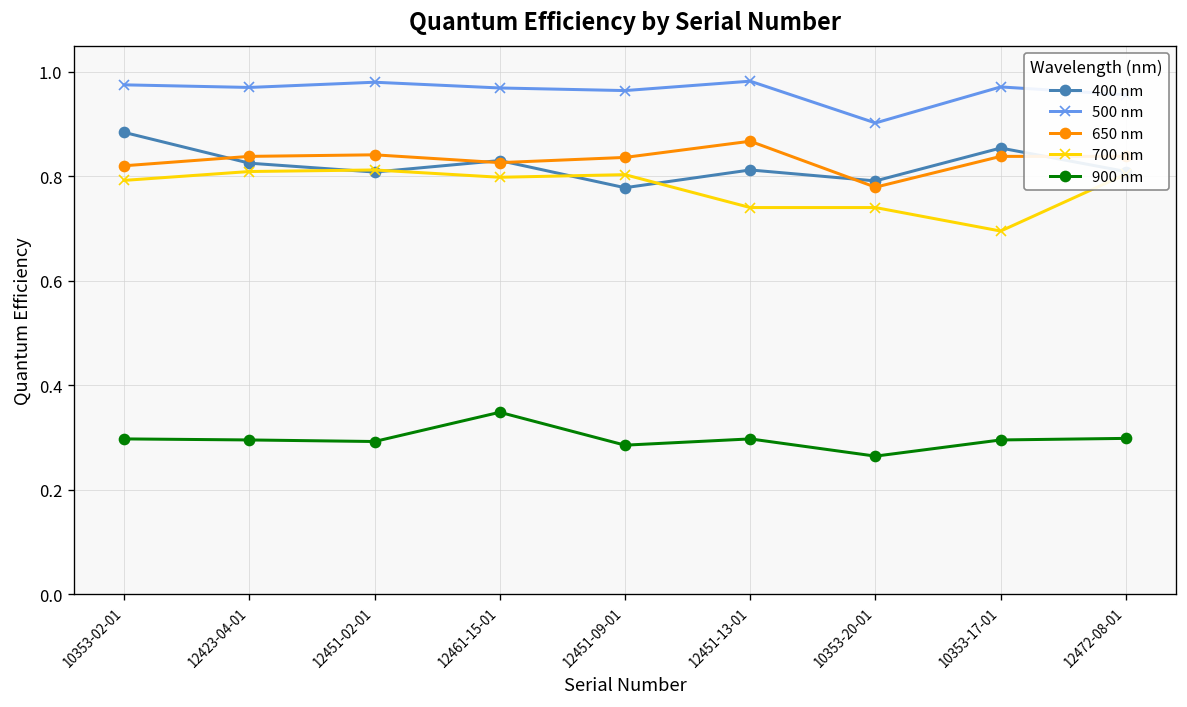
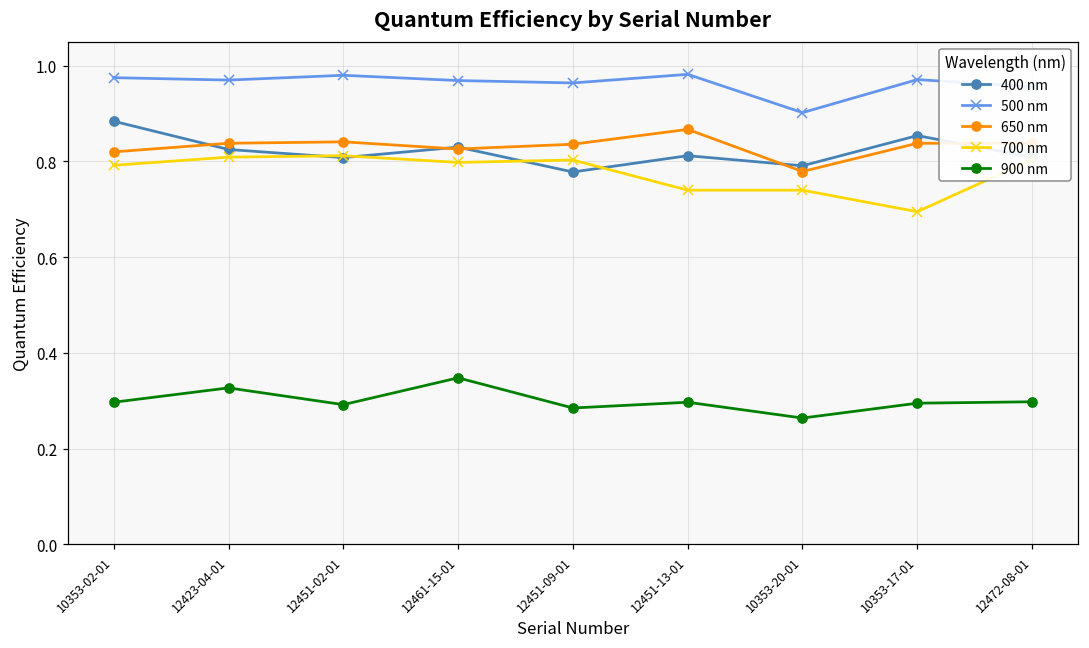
900 nm, 12423-04-01: 0.30 -> 0.33
